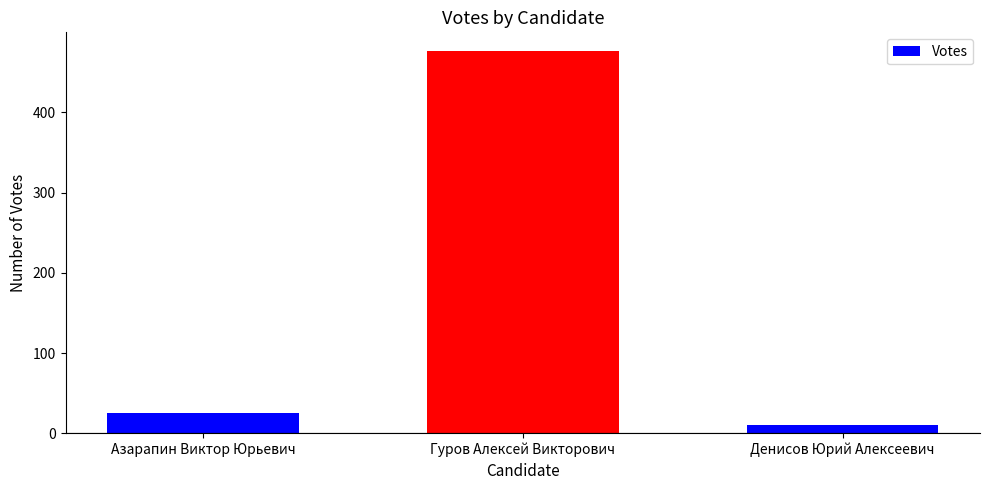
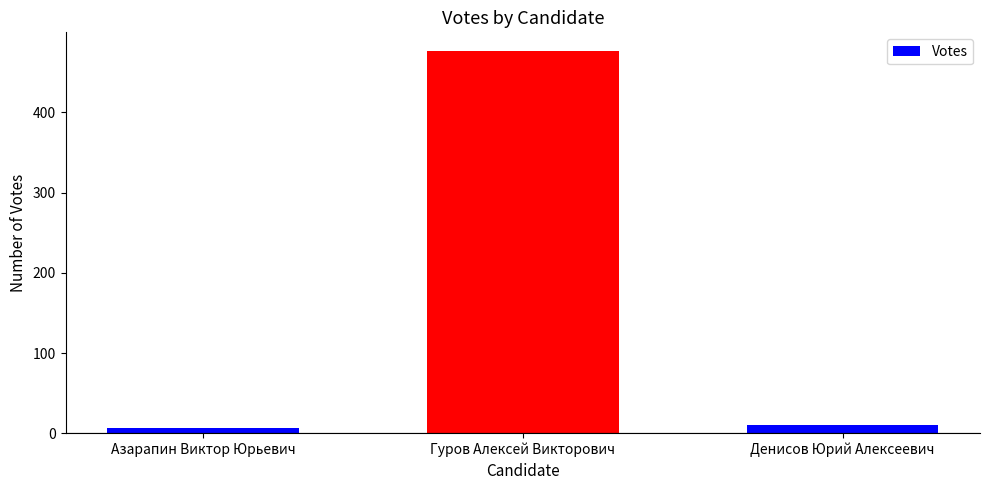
Азарапин Виктор Юрьевич: 30 -> 10
